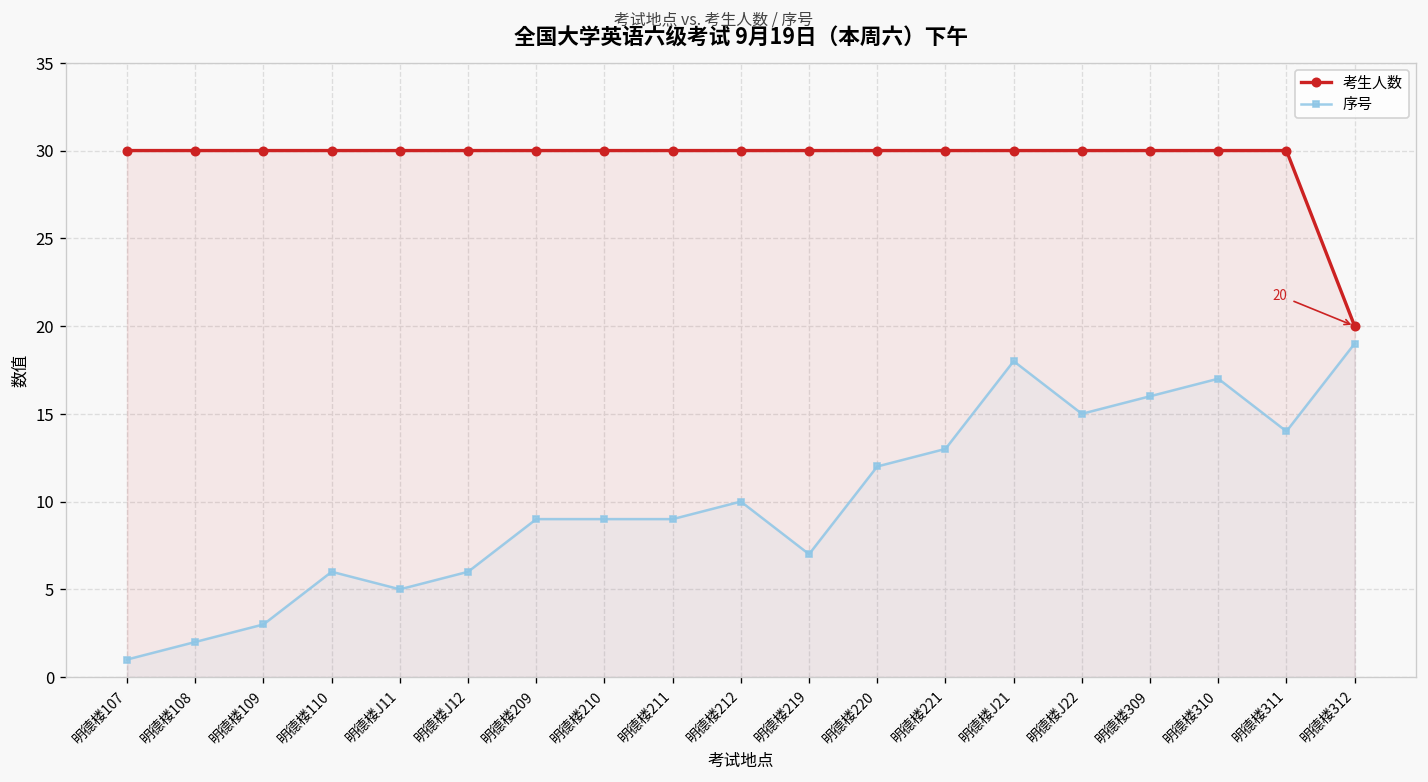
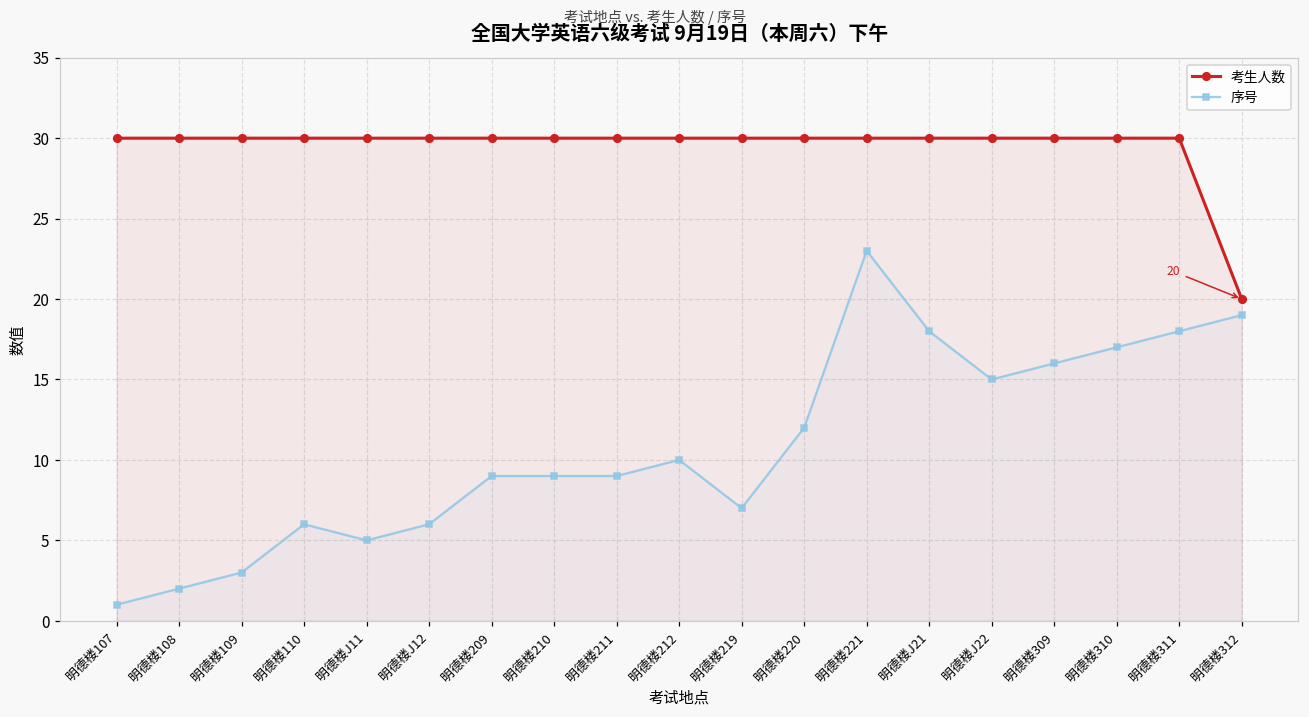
序号, 明德楼221: 13 -> 23
序号, 明德楼311: 14 -> 18
